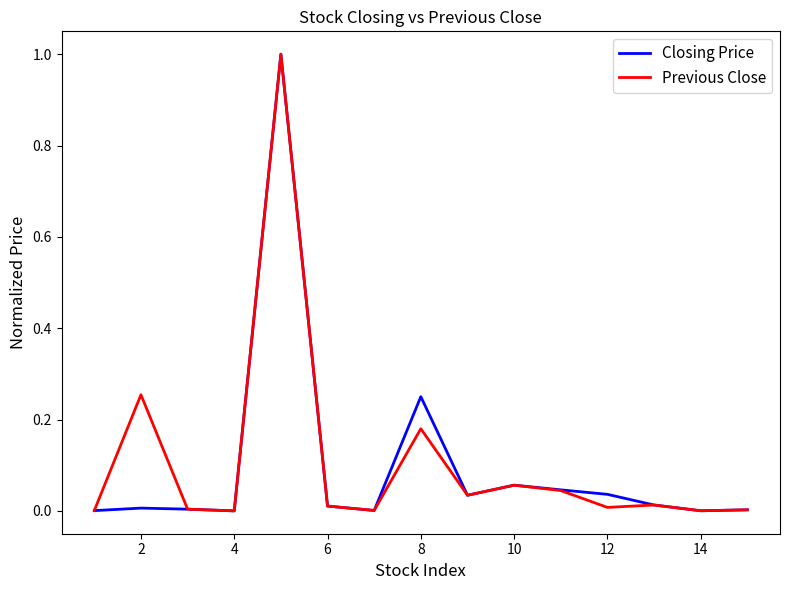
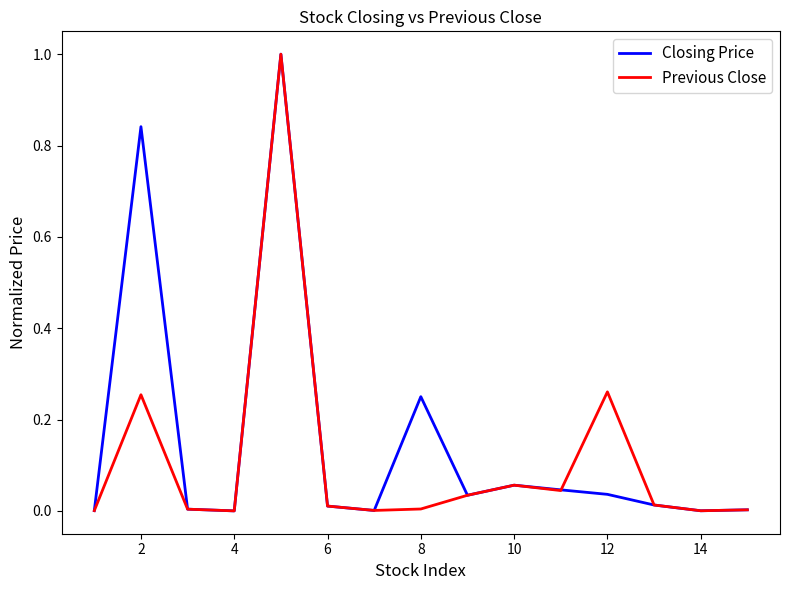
Closing Price, 2: 0.01 -> 0.84
Previous Close, 8: 0.18 -> 0.00
Previous Close, 12: 0.01 -> 0.26
